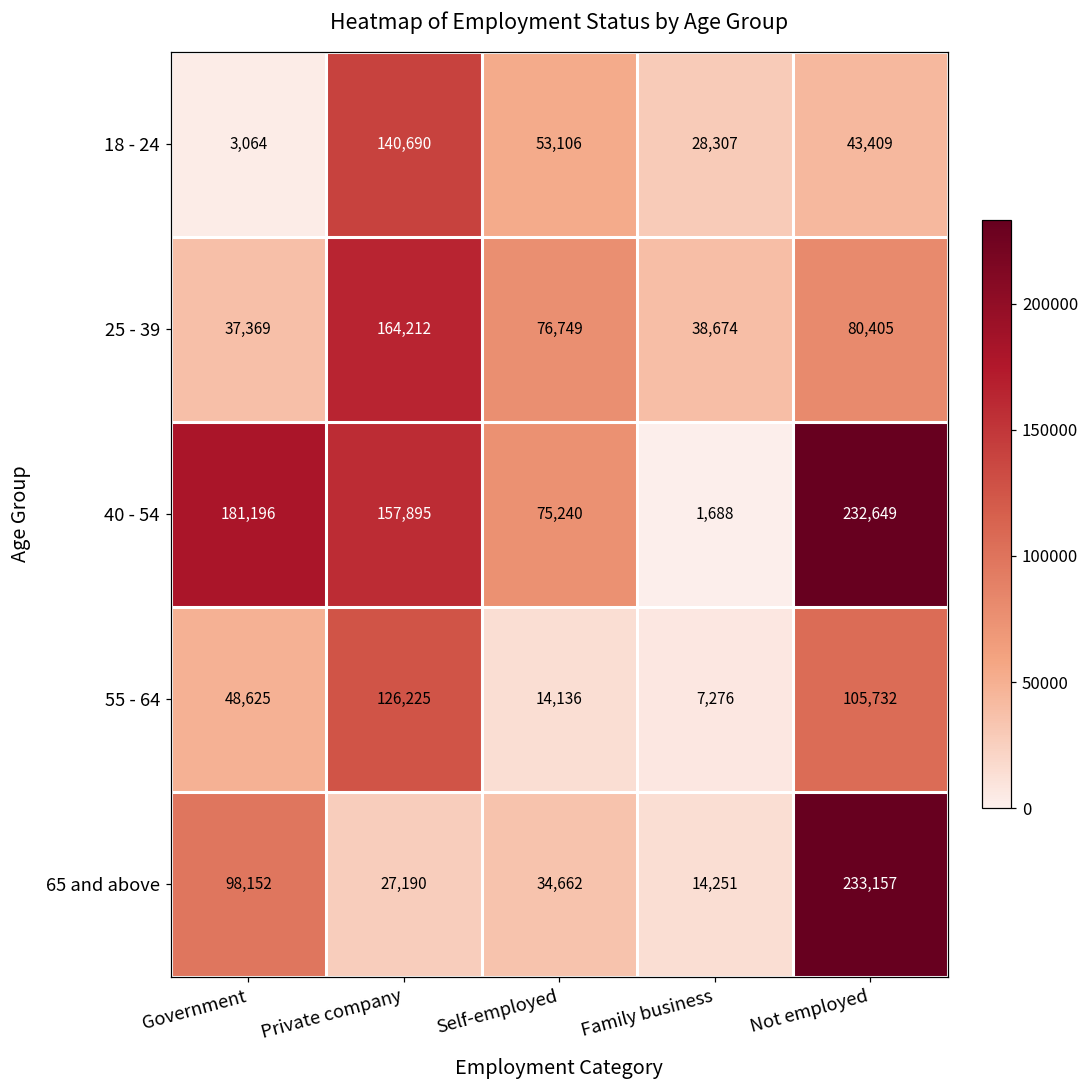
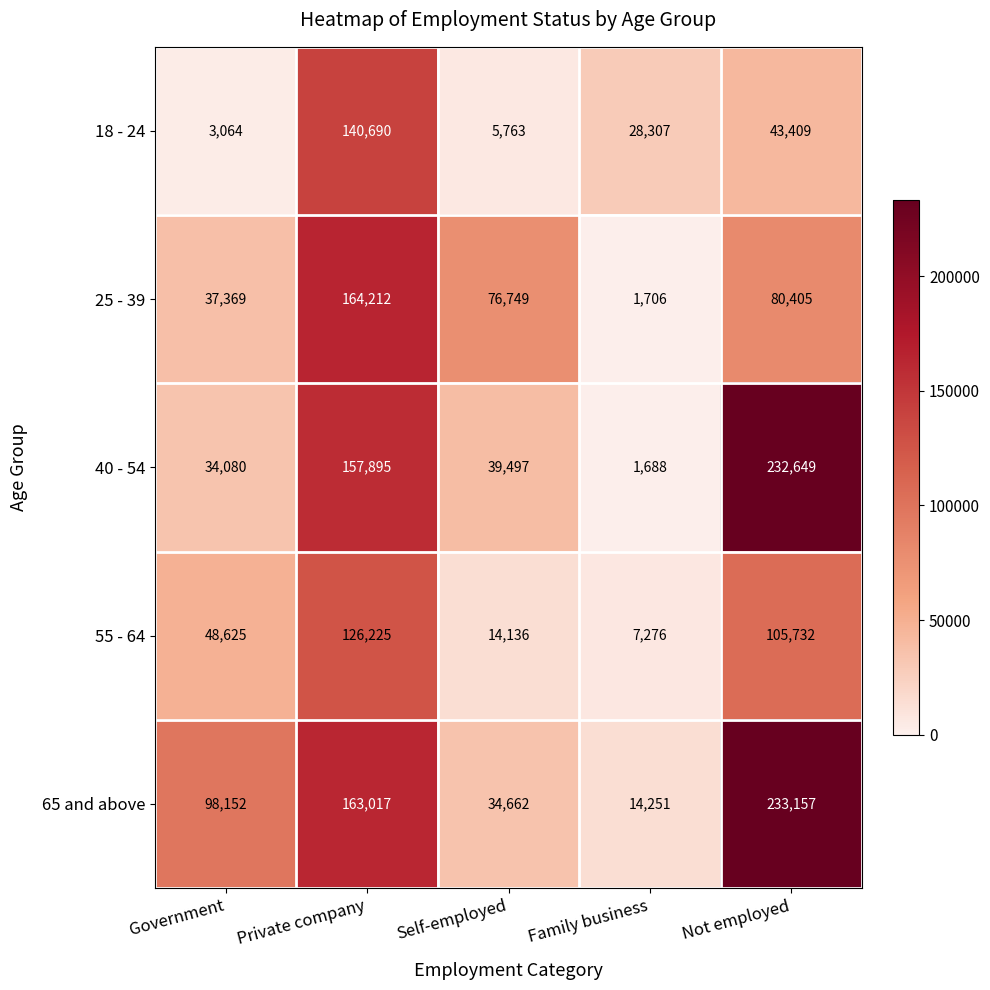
18 - 24, Self-employed: 53,106 -> 5,763
25 - 39, Family business: 38,674 -> 1,706
40 - 54, Government: 181,196 -> 34,080
40 - 54, Self-employed: 75,240 -> 39,497
65 and above, Private company: 27,190 -> 163,017
